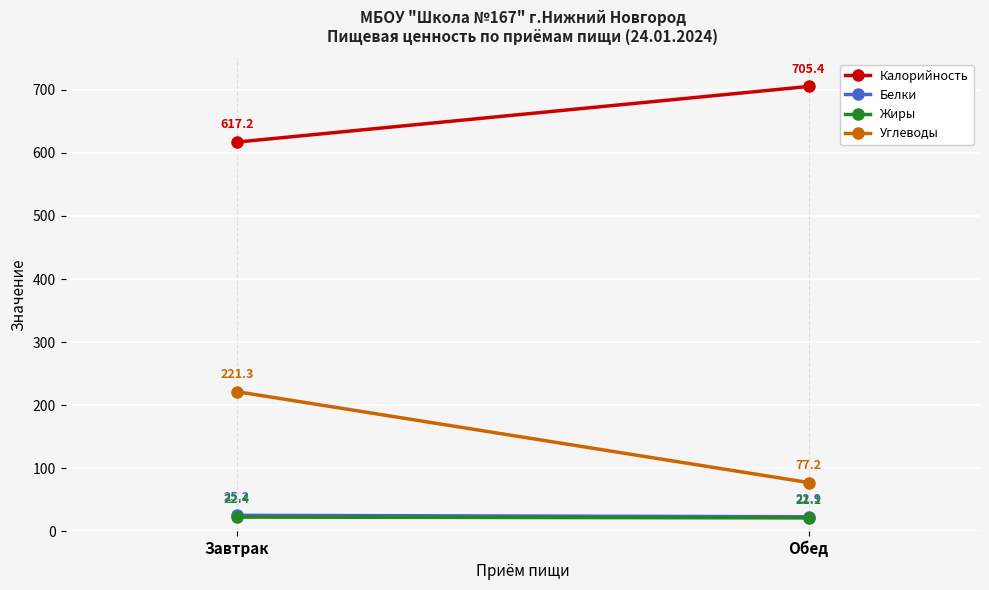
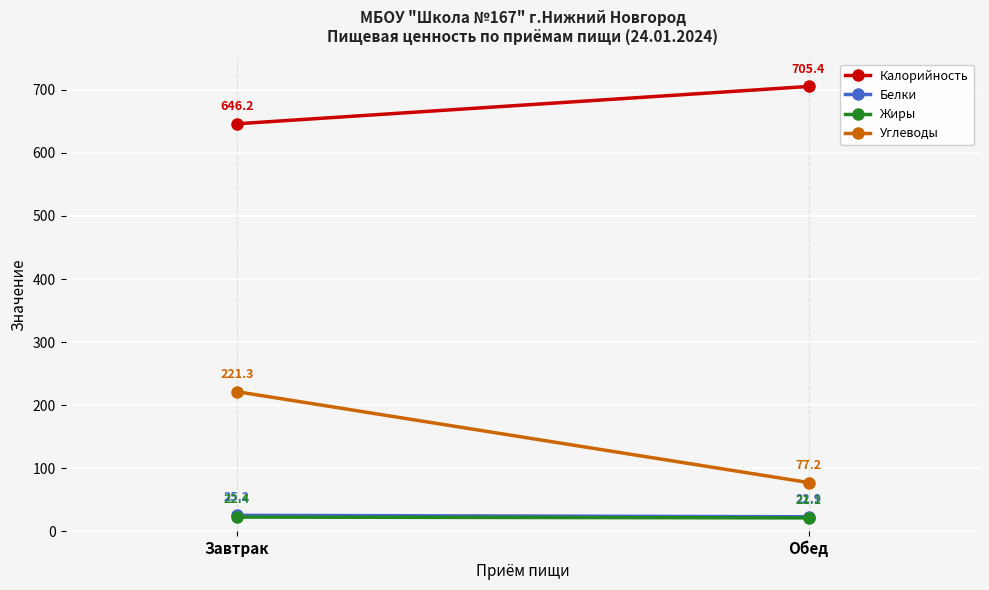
Калорийность, Завтрак: 617.2 -> 646.2
